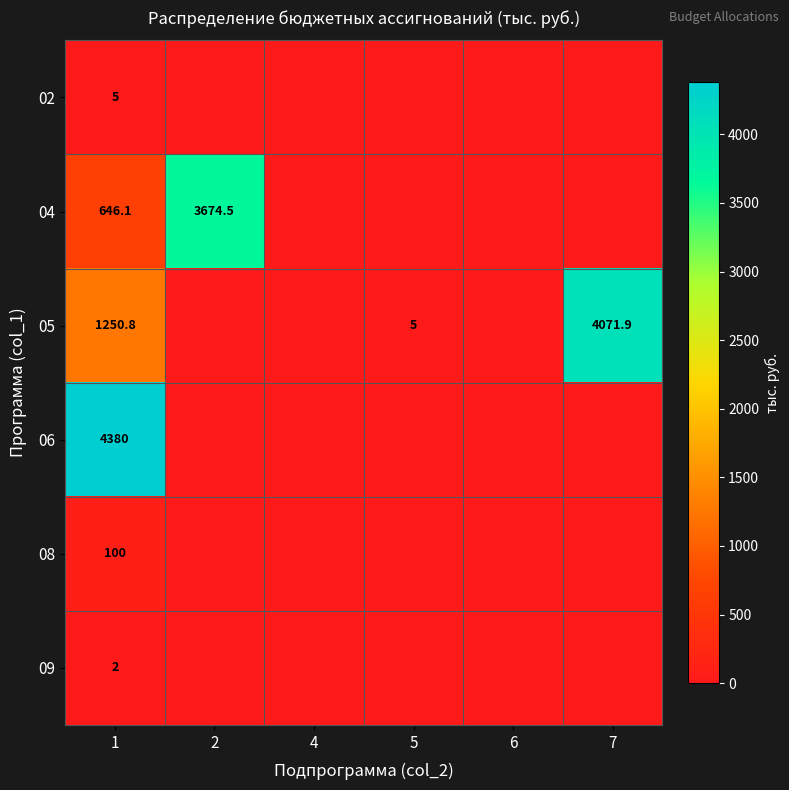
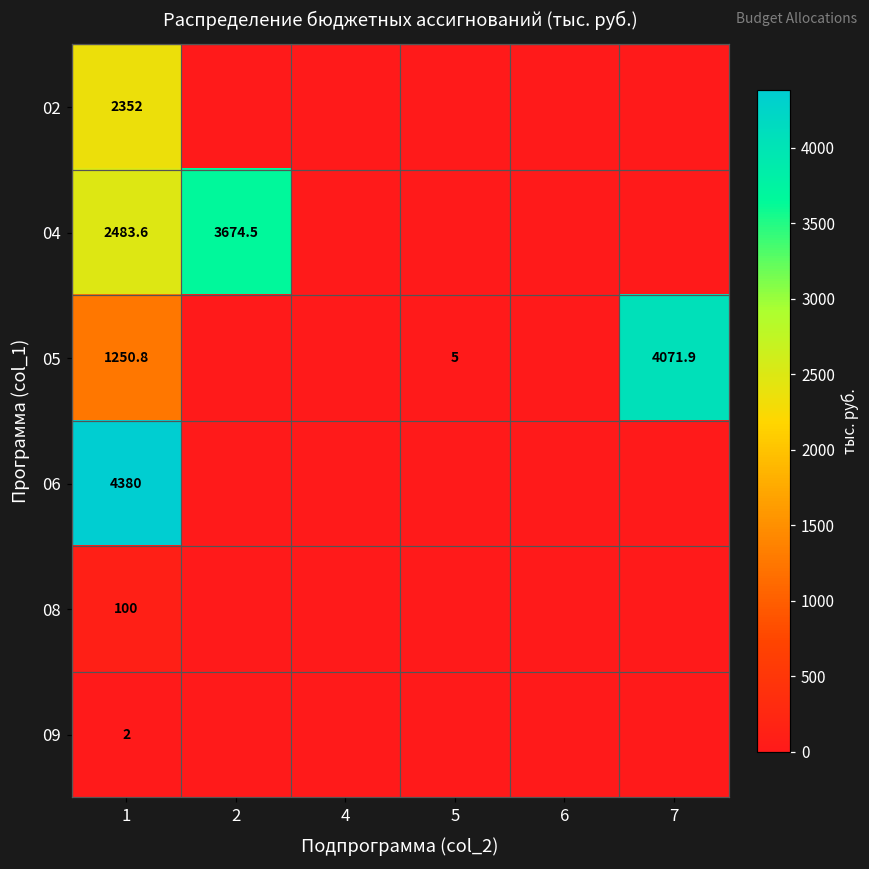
02, 1: 5 -> 2352
04, 1: 646.1 -> 2483.6
